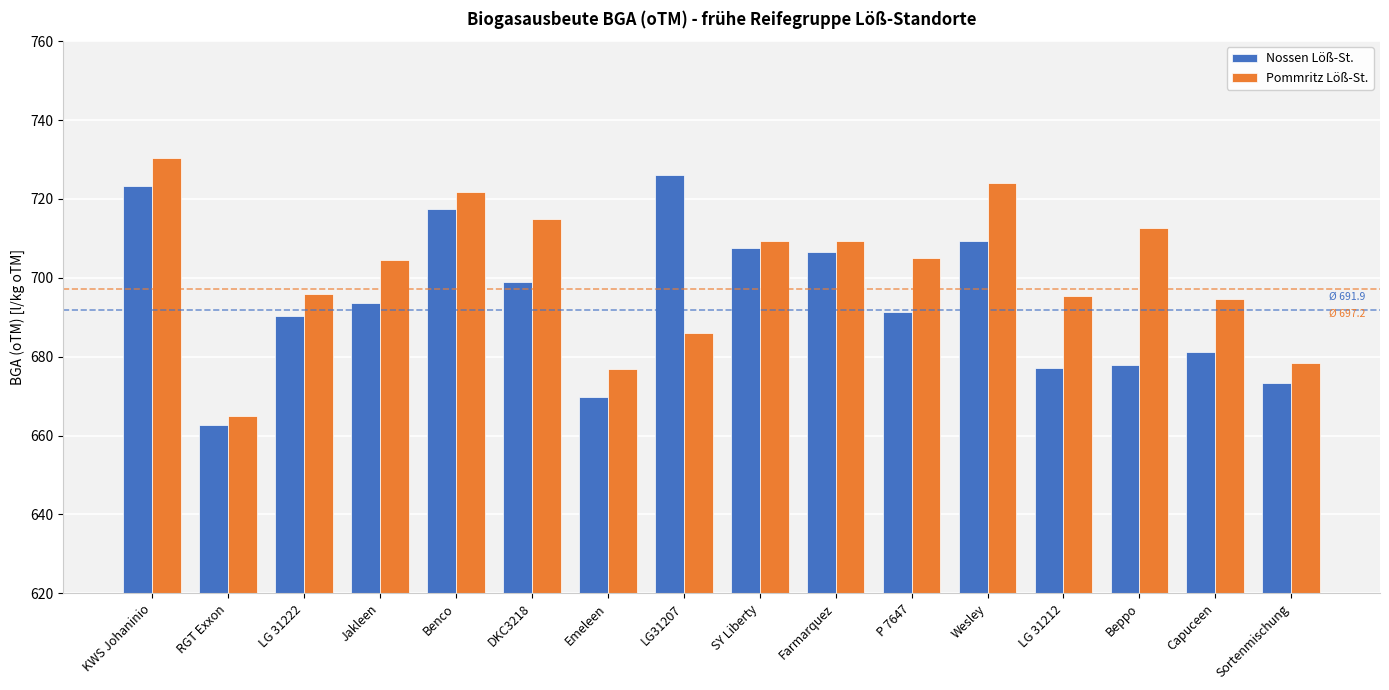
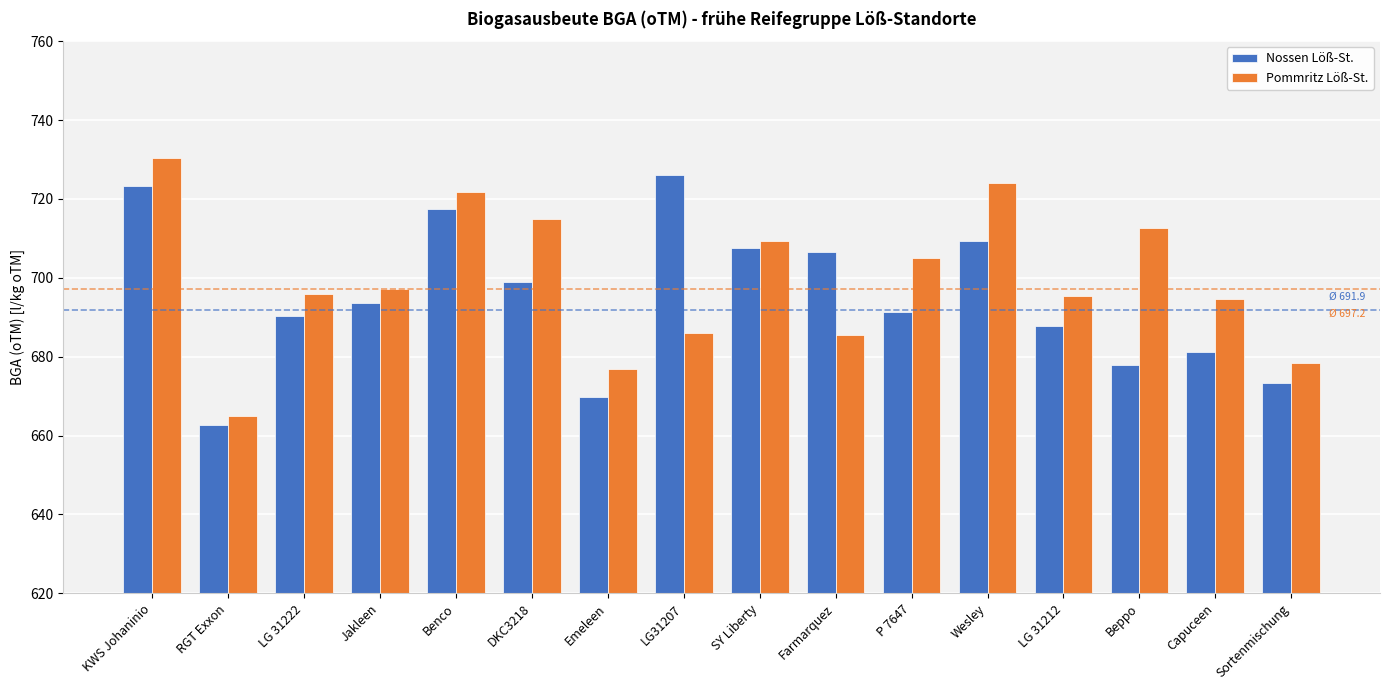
Pommritz Löß-St., Jakleen: 705 -> 697
Pommritz Löß-St., Farmarquez: 709 -> 685
Nossen Löß-St., LG 31212: 677 -> 688
